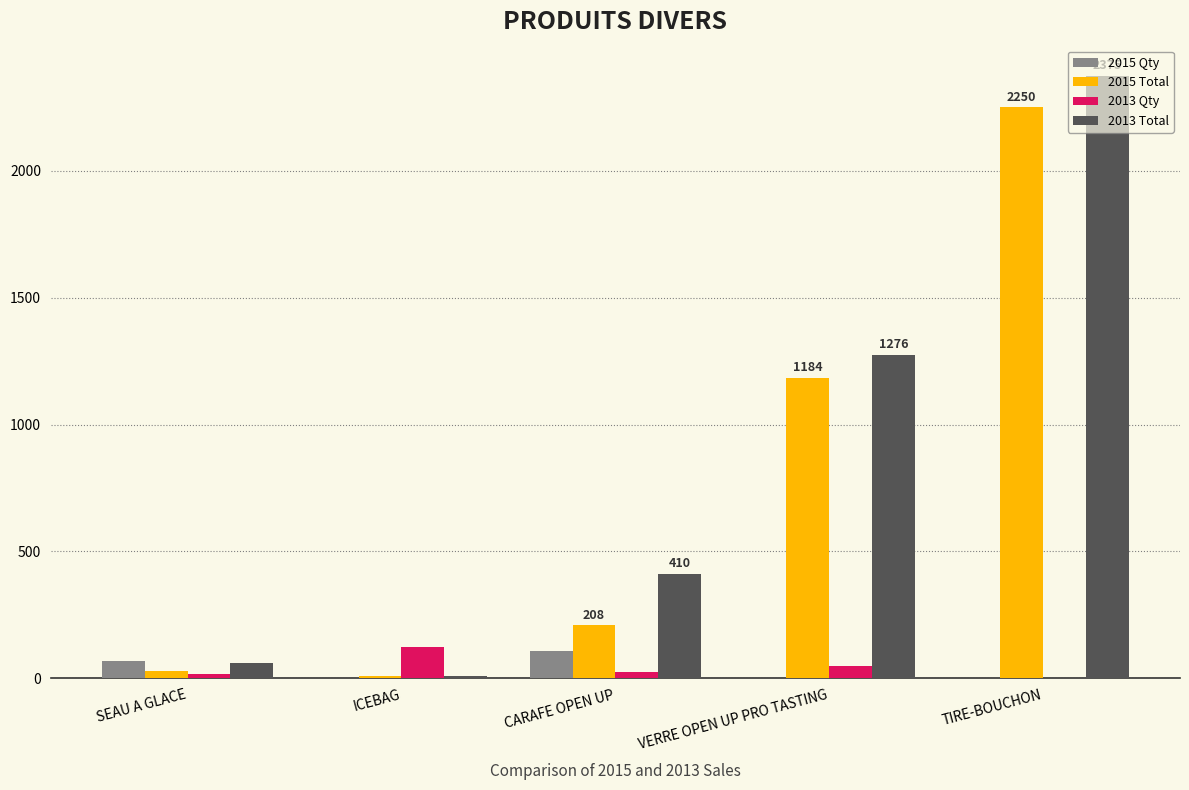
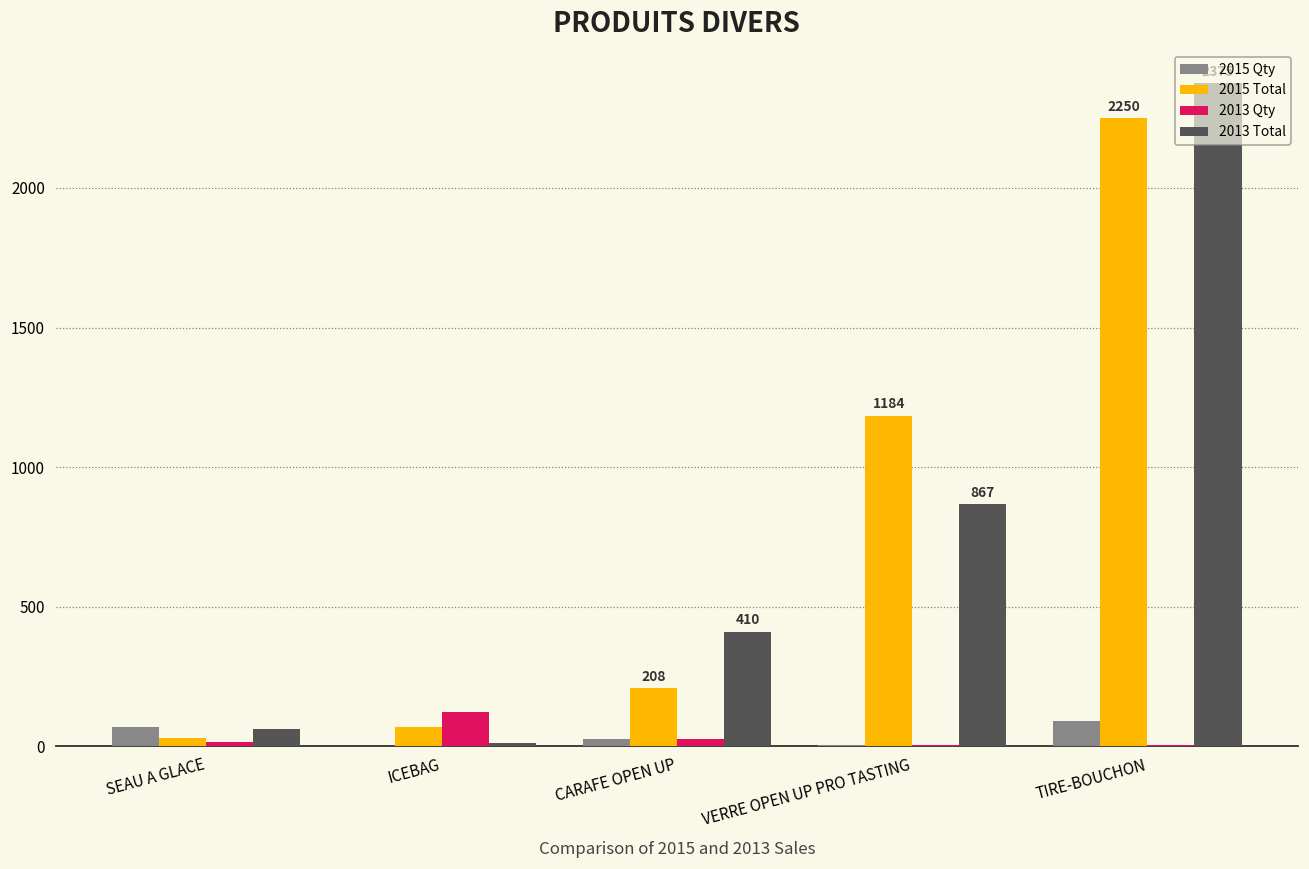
2015 Total, ICEBAG: 10 -> 70
2015 Qty, CARAFE OPEN UP: 110 -> 30
2013 Qty, VERRE OPEN UP PRO TASTING: 50 -> 0
2013 Total, VERRE OPEN UP PRO TASTING: 1276 -> 867
2015 Qty, TIRE-BOUCHON: 0 -> 90
